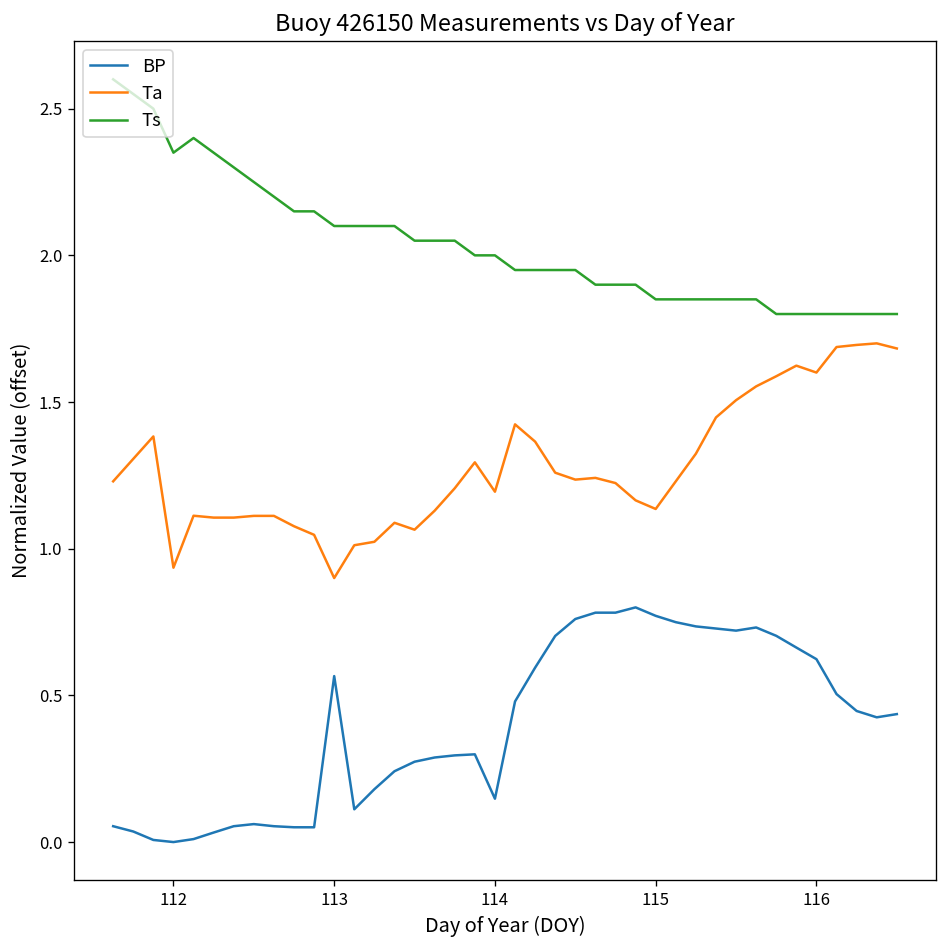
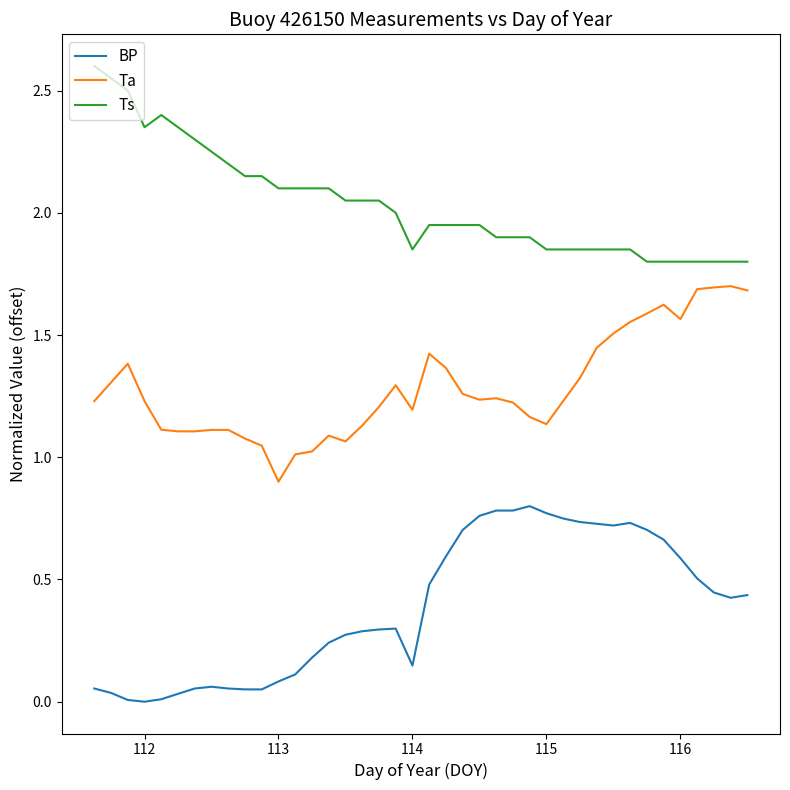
Ta, 112: 0.94 -> 1.23
BP, 113: 0.57 -> 0.08
Ts, 114: 2.00 -> 1.85
BP, 116: 0.62 -> 0.59
Ta, 116: 1.60 -> 1.57
